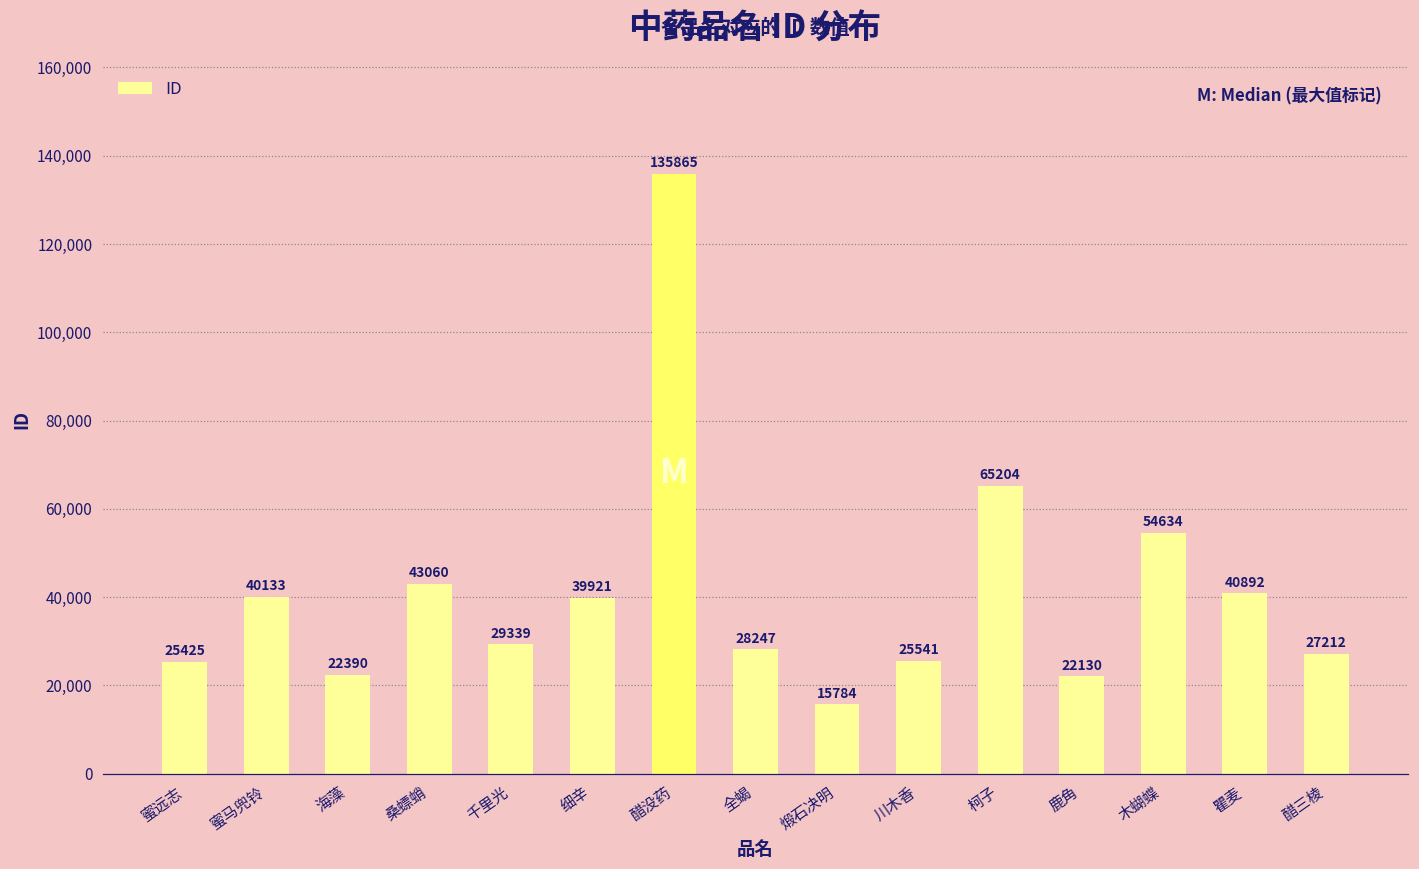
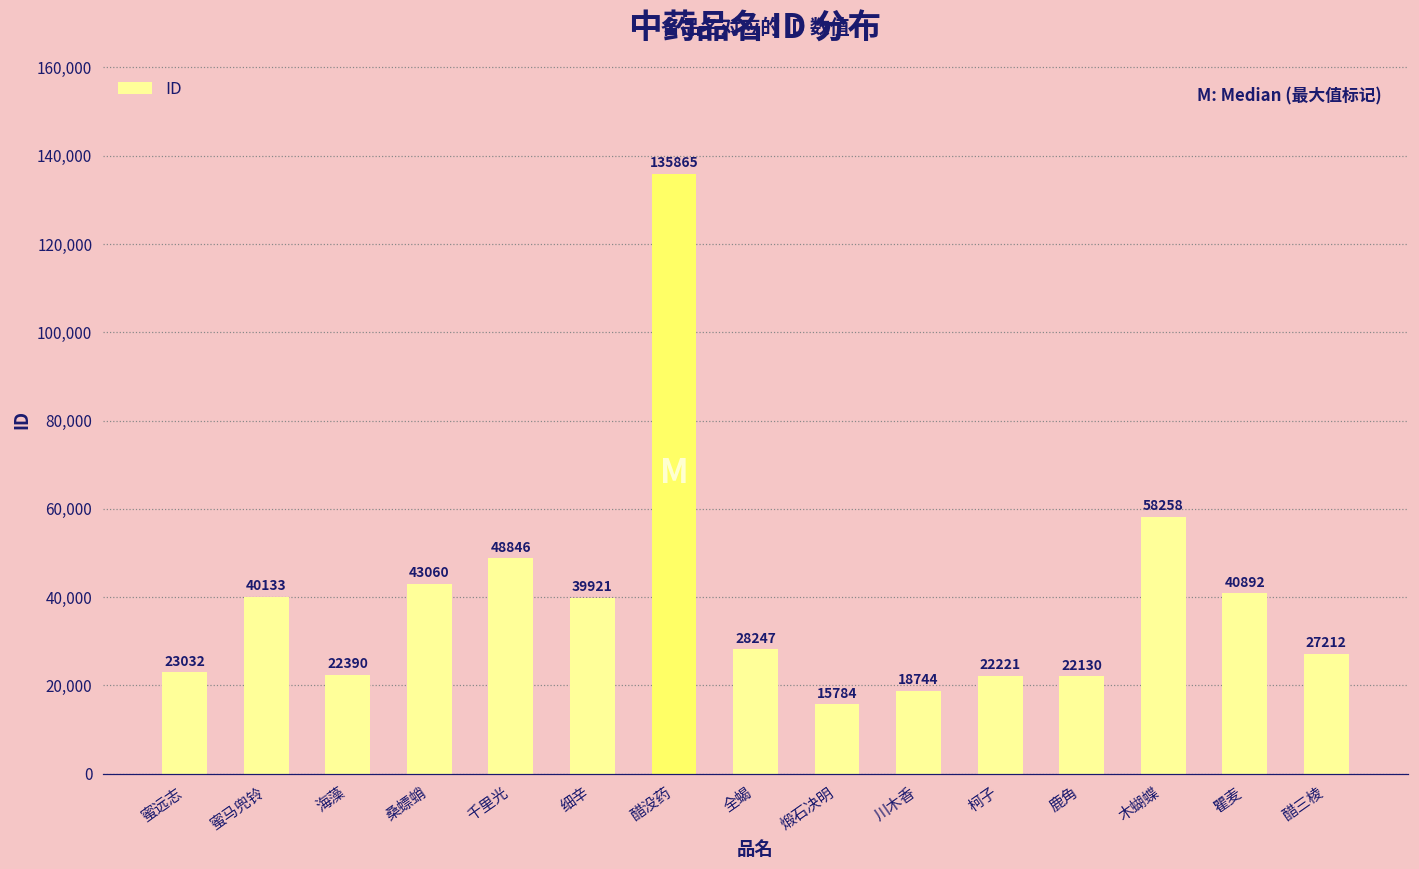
蜜远志: 25425 -> 23032
千里光: 29339 -> 48846
川木香: 25541 -> 18744
柯子: 65204 -> 22221
木蝴蝶: 54634 -> 58258
